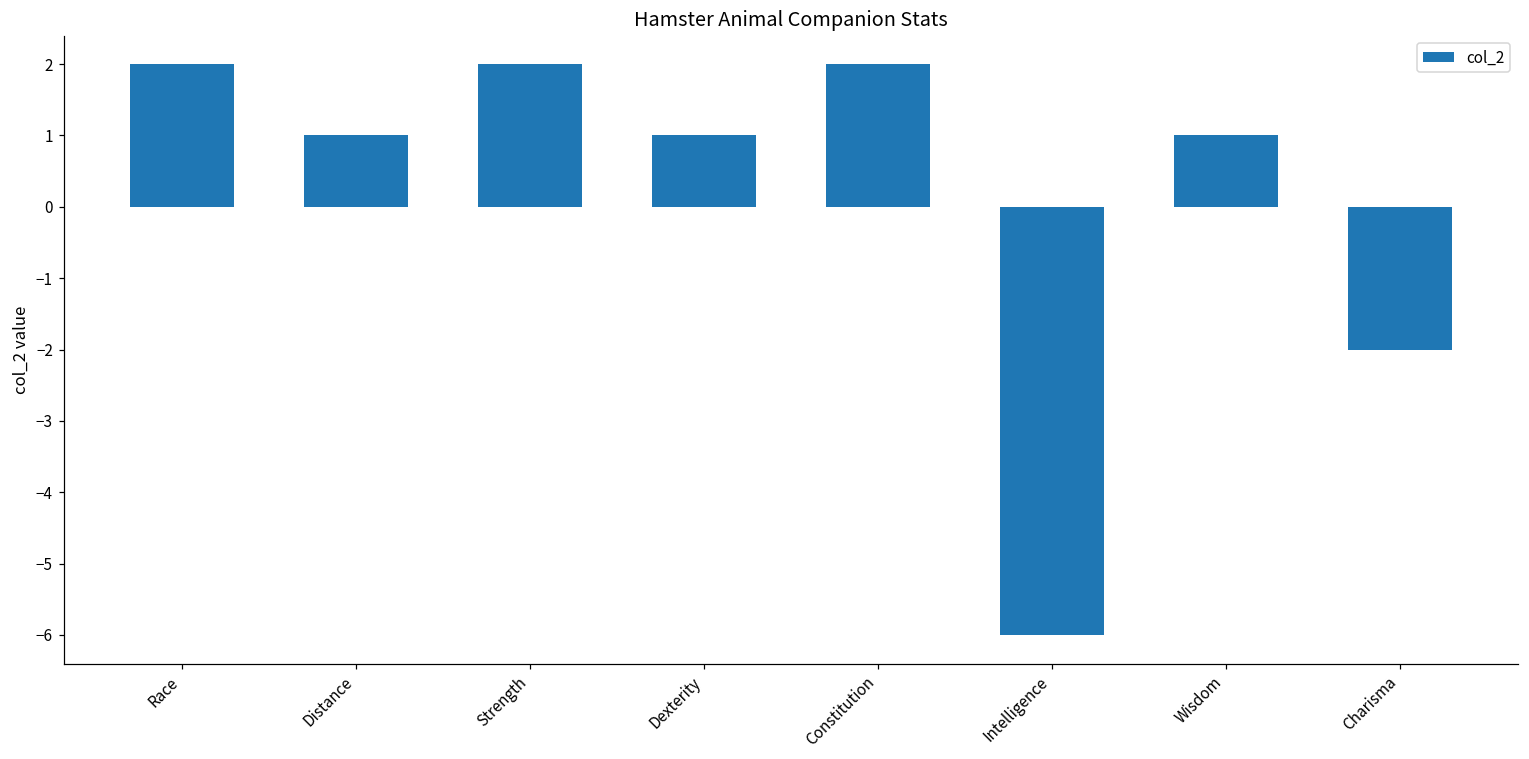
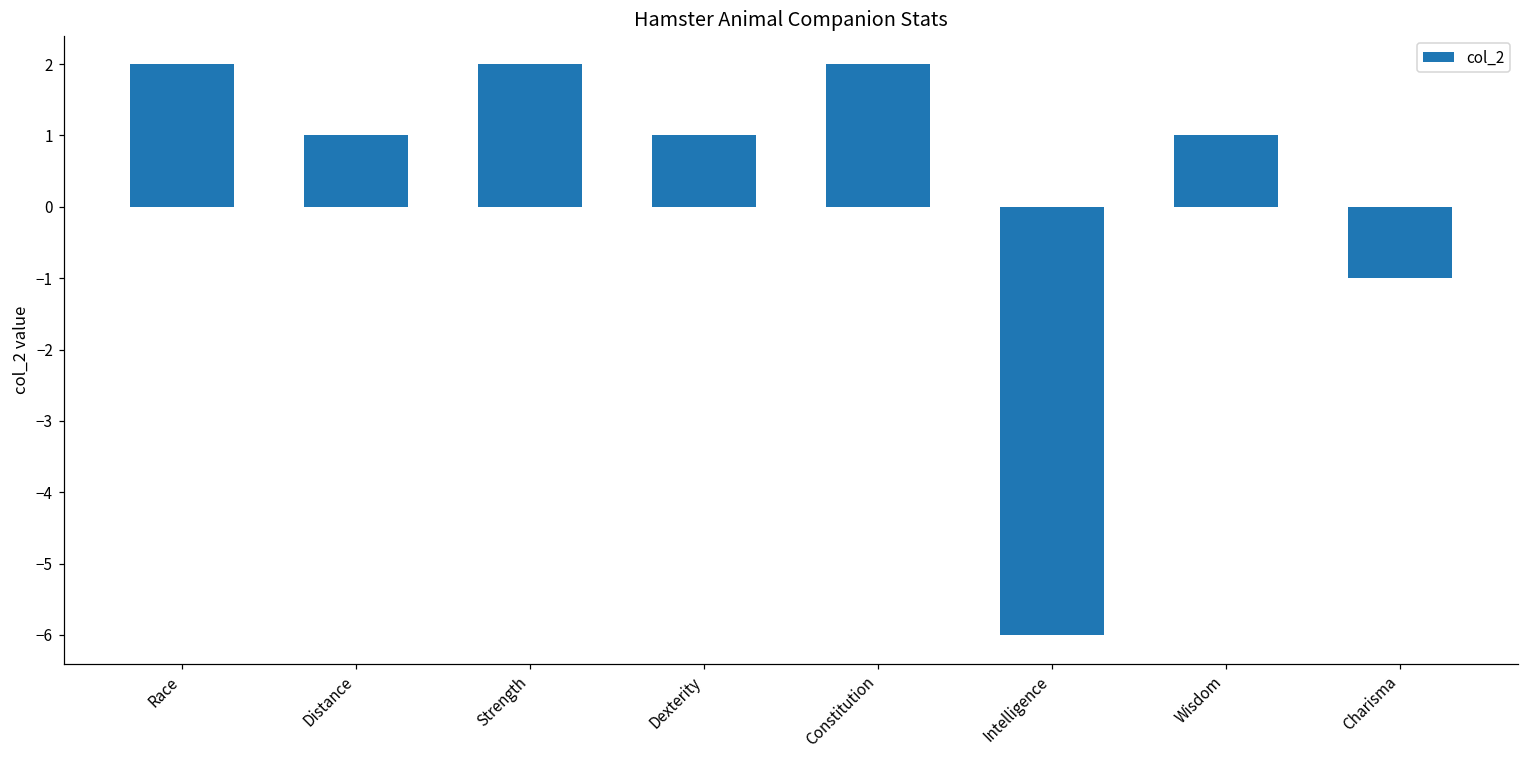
Charisma: -2 -> -1
